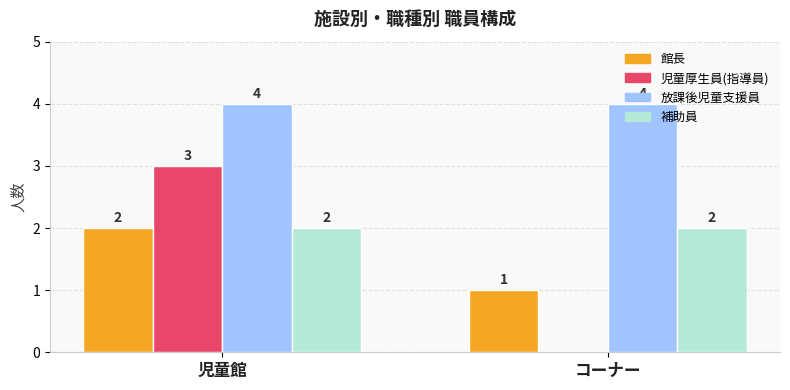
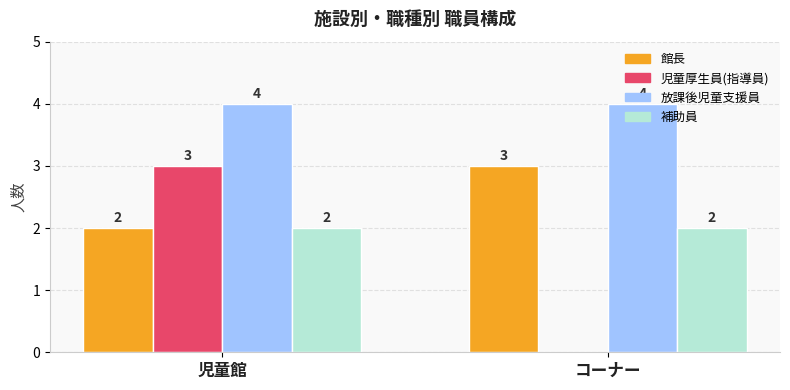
館長, コーナー: 1 -> 3
